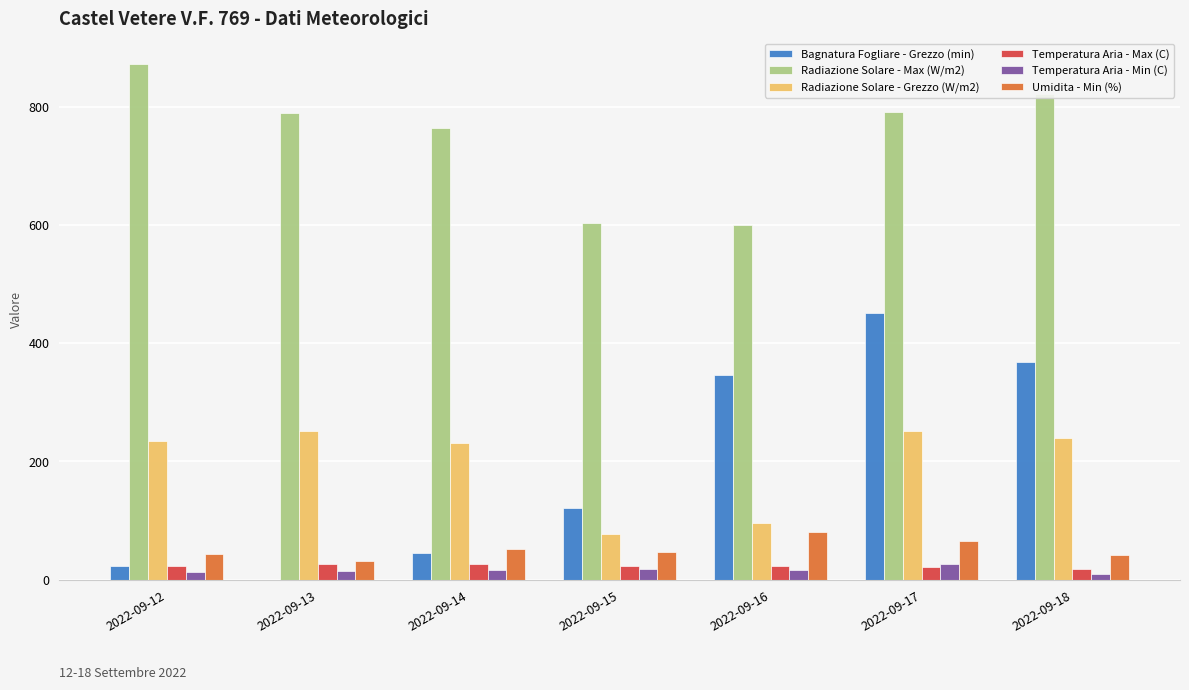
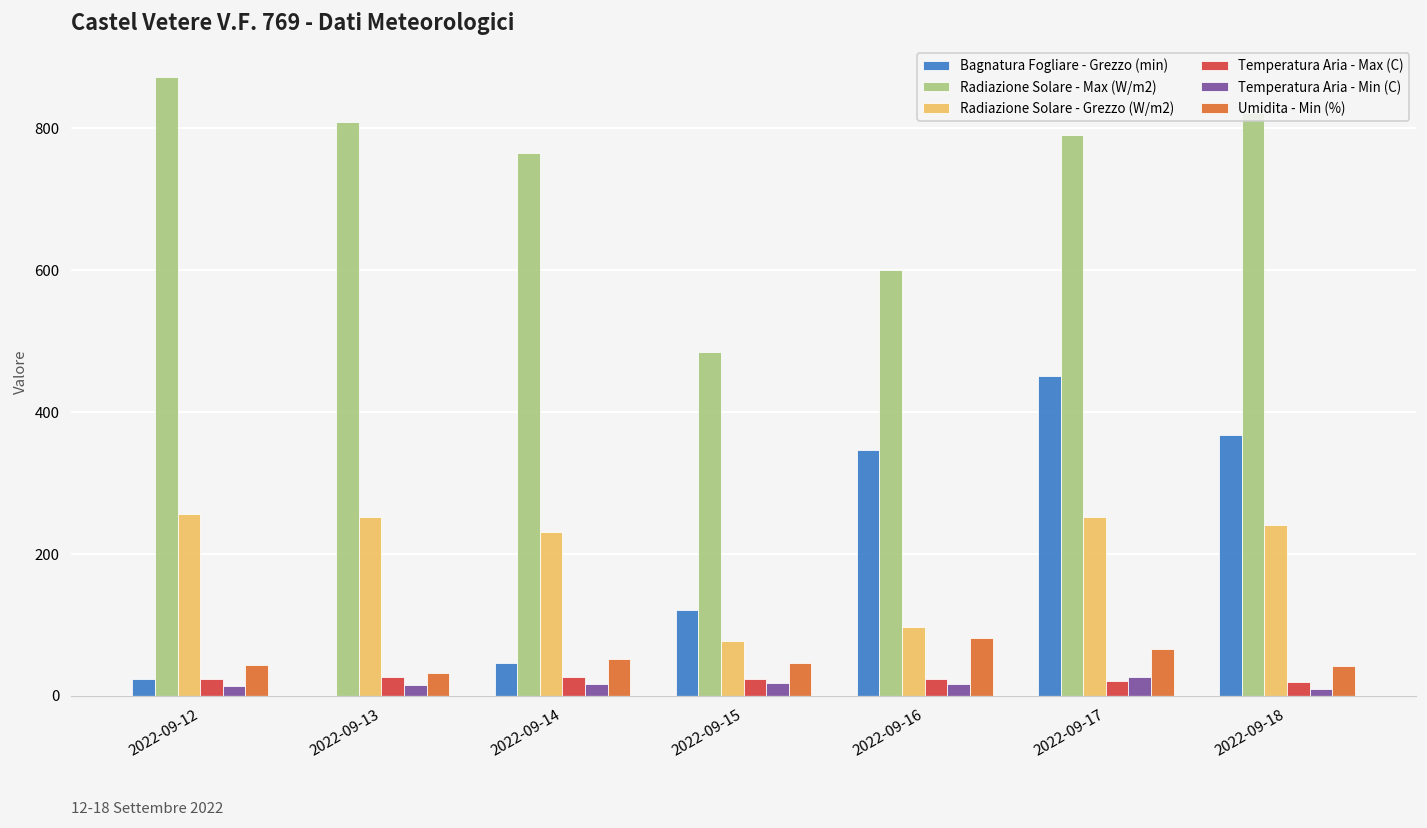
Radiazione Solare - Grezzo (W/m2), 2022-09-12: 230 -> 260
Radiazione Solare - Max (W/m2), 2022-09-13: 790 -> 810
Radiazione Solare - Max (W/m2), 2022-09-15: 600 -> 480
